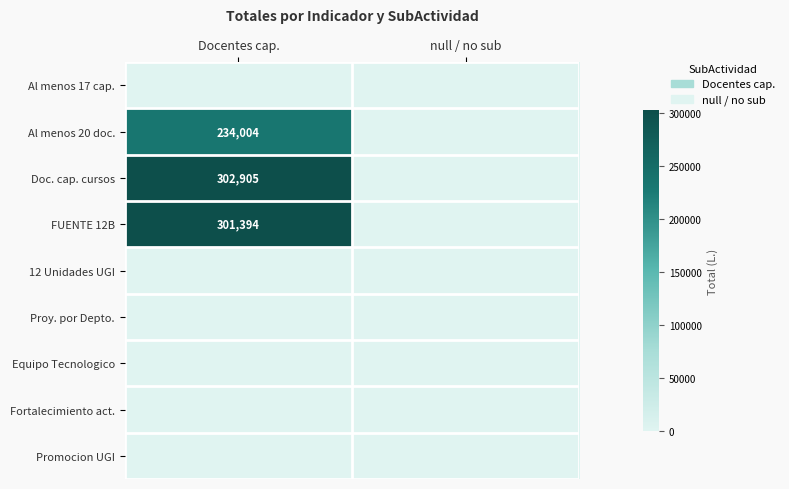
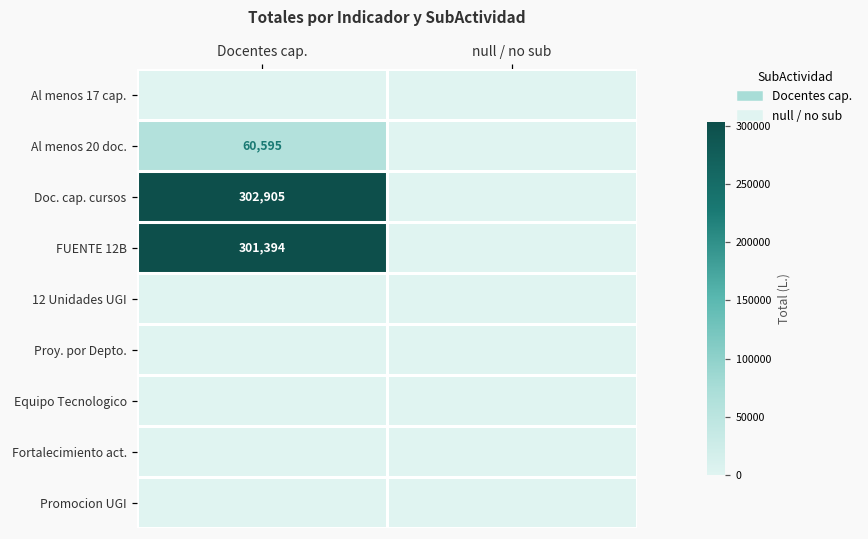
Al menos 20 doc., Docentes cap.: 234,004 -> 60,595
